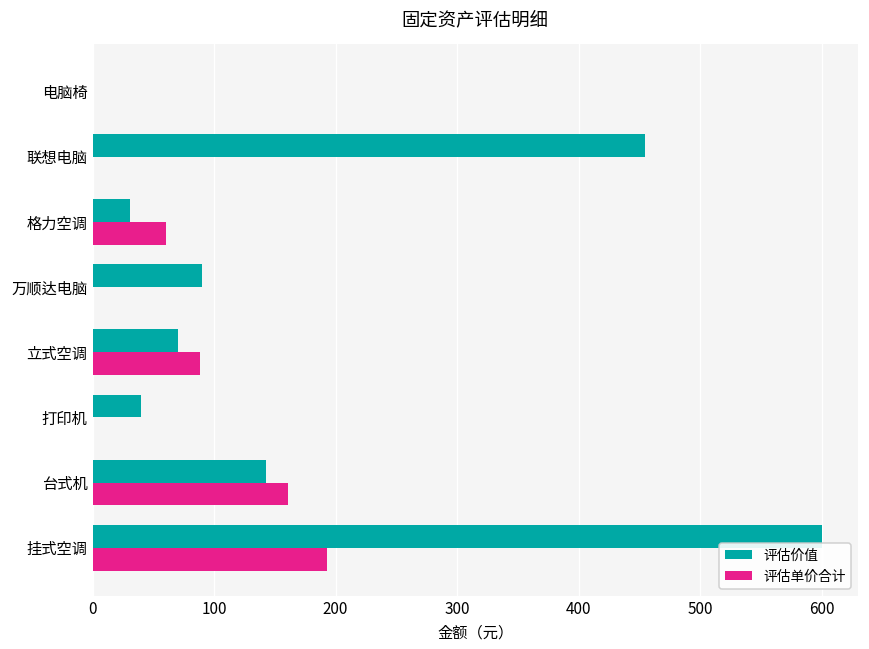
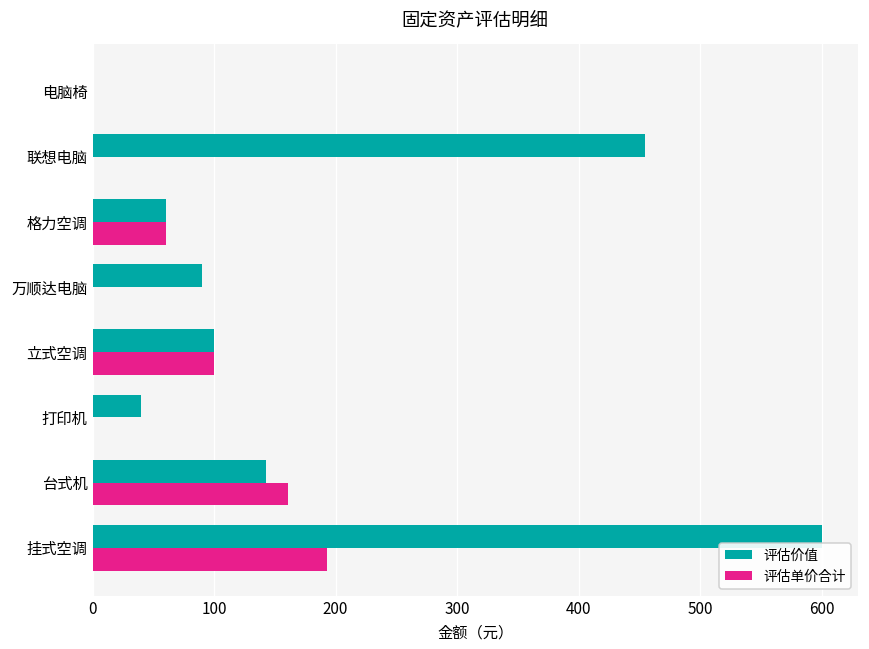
评估价值, 格力空调: 31 -> 60
评估价值, 立式空调: 70 -> 100
评估单价合计, 立式空调: 88 -> 100
